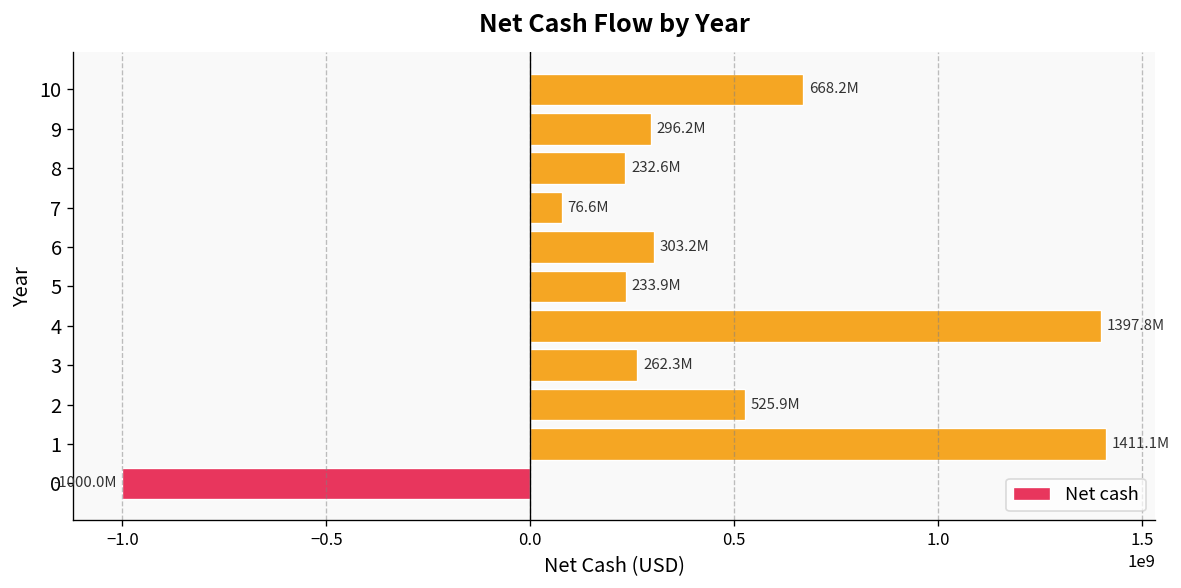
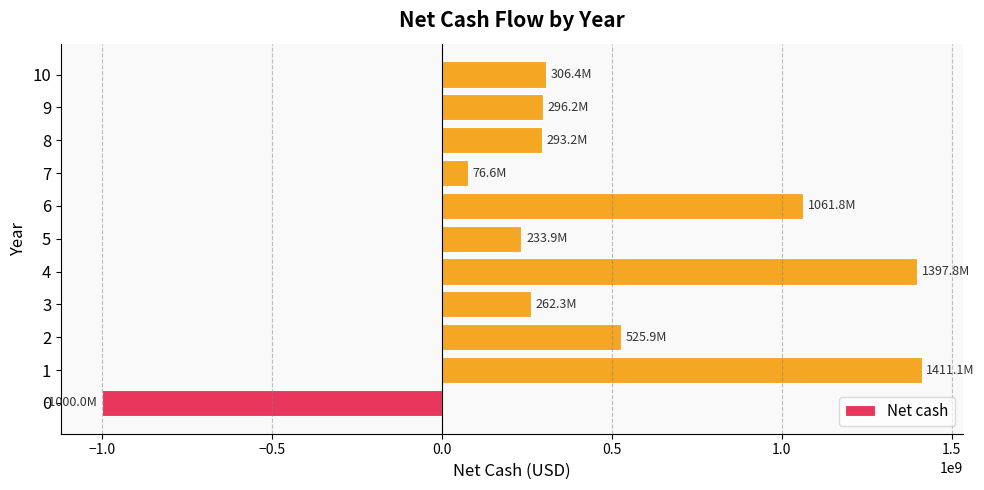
10: 668.2M -> 306.4M
8: 232.6M -> 293.2M
6: 303.2M -> 1061.8M
